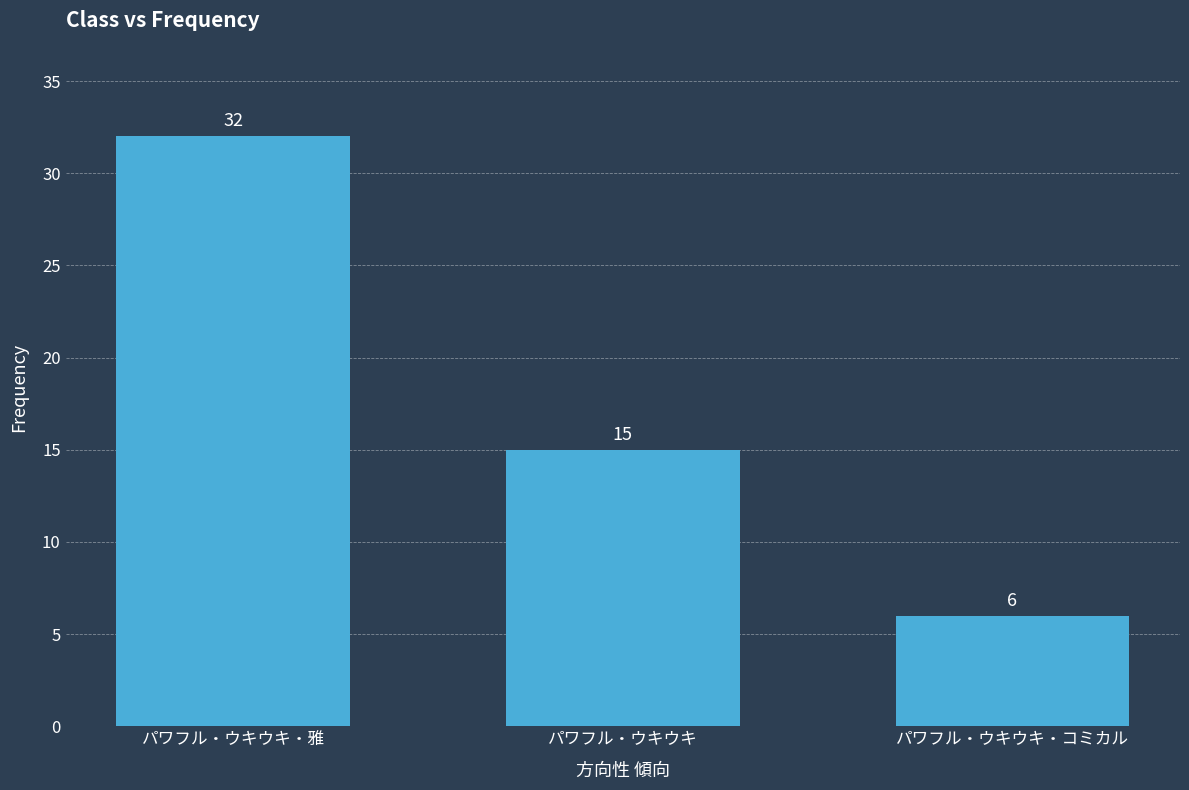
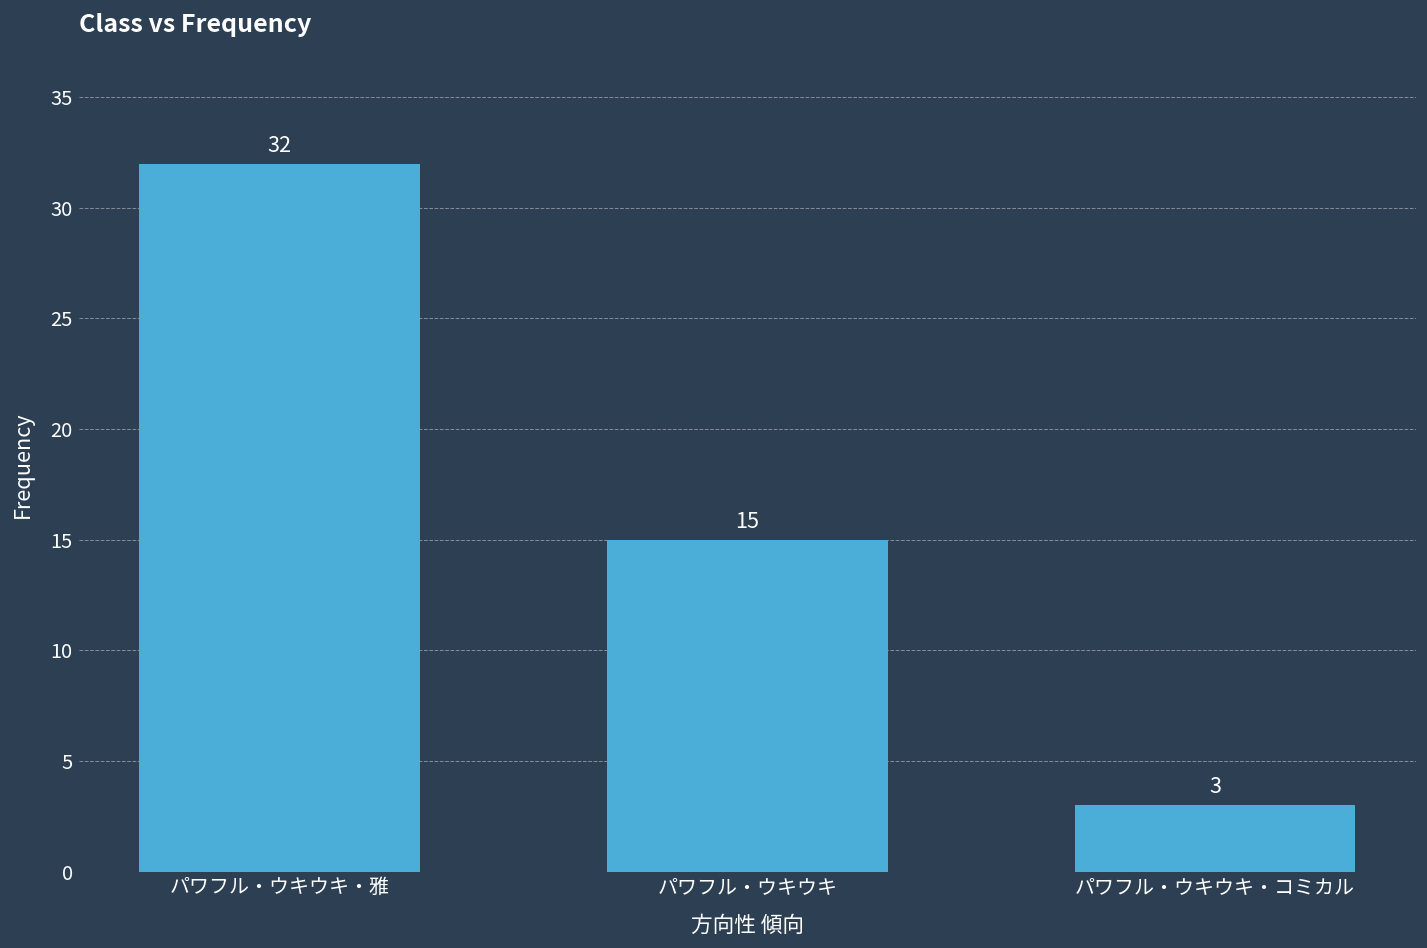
パワフル・ウキウキ・コミカル: 6 -> 3
